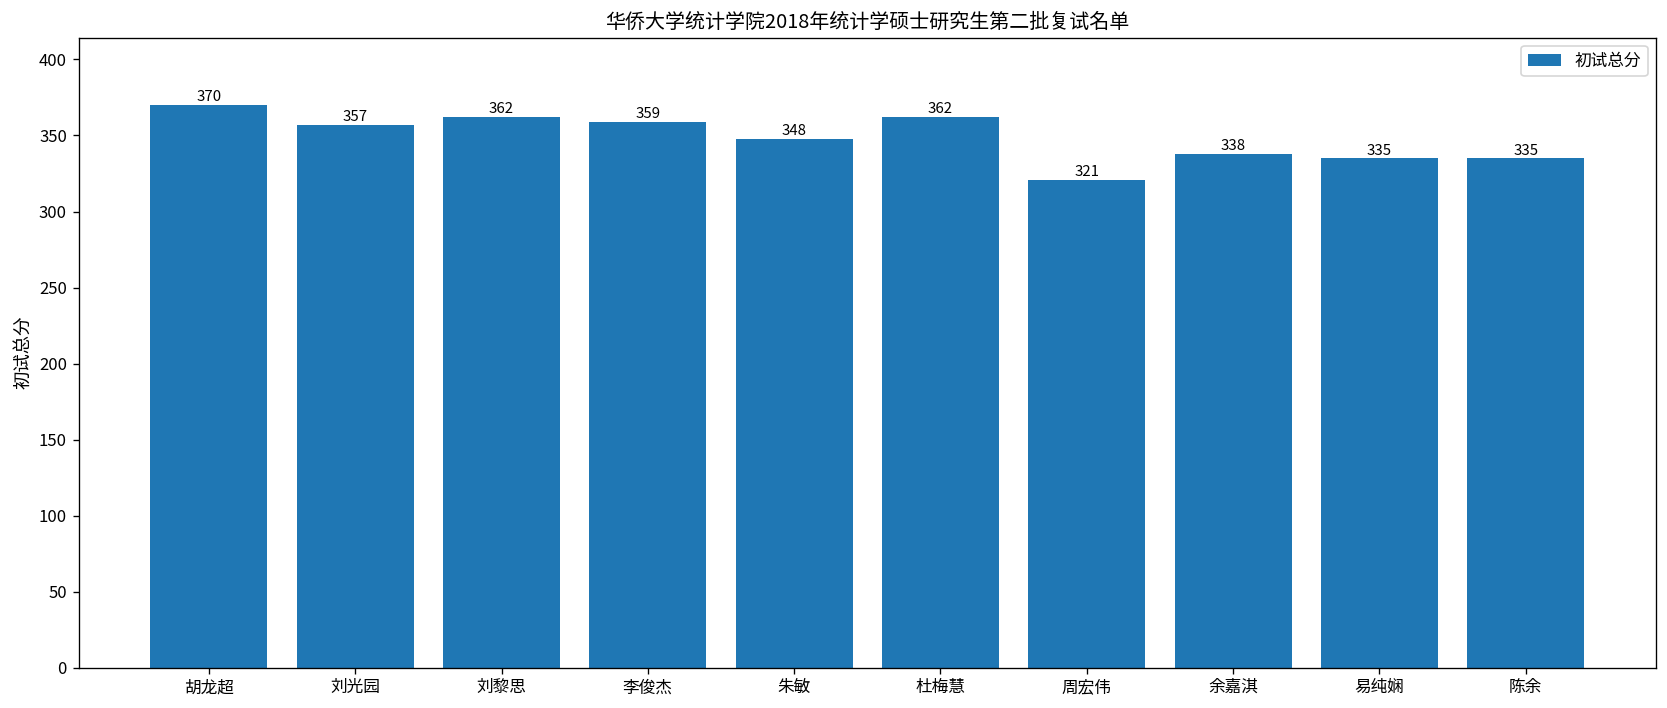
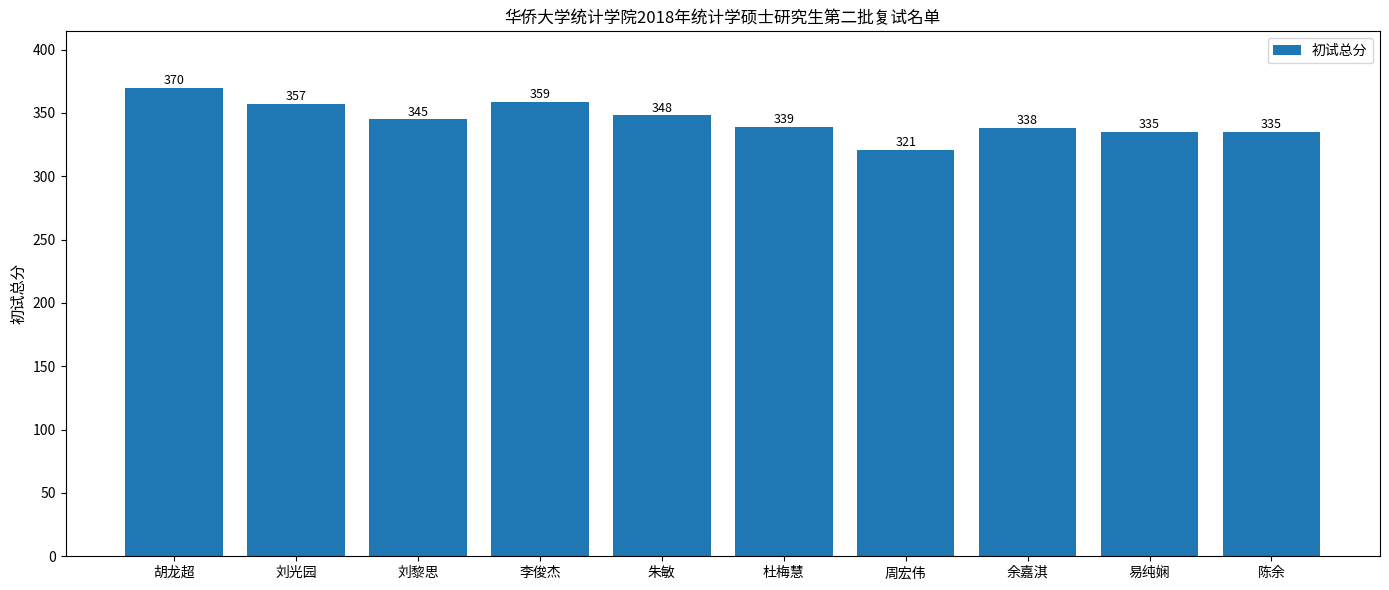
刘黎思: 362 -> 345
杜梅慧: 362 -> 339
